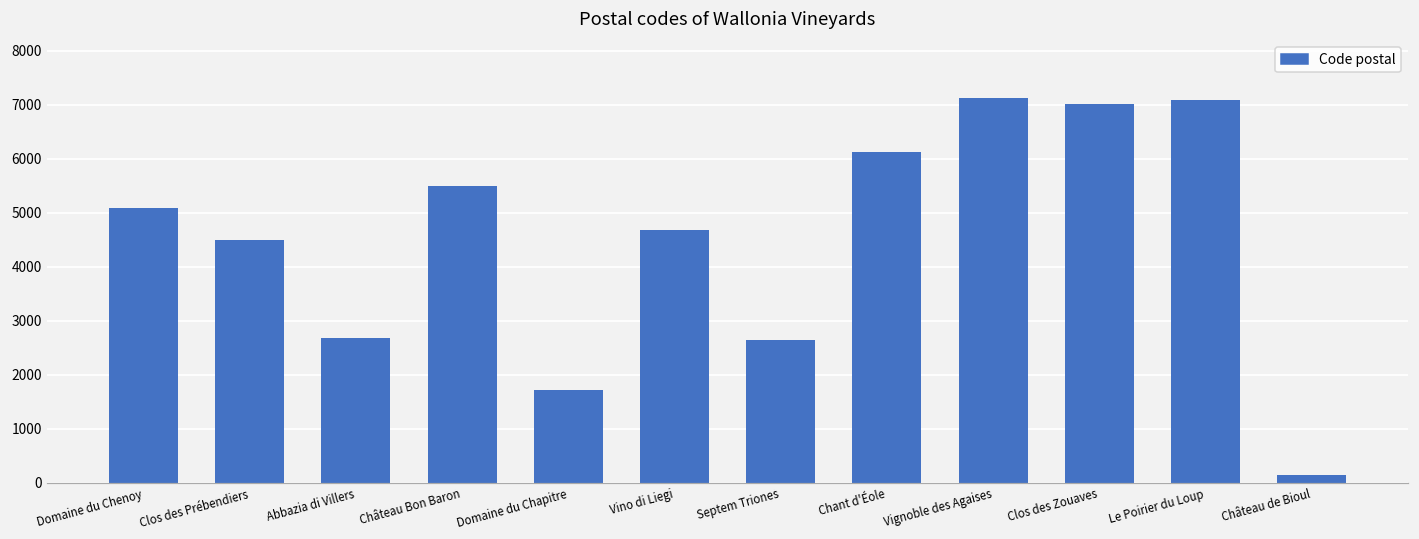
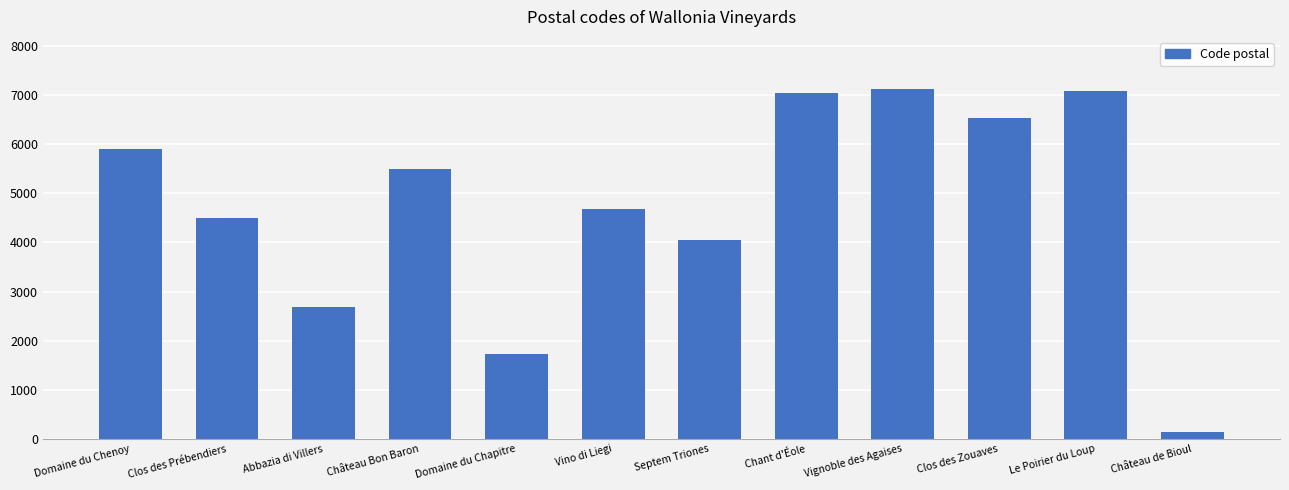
Domaine du Chenoy: 5100 -> 5900
Septem Triones: 2600 -> 4100
Chant d'Éole: 6100 -> 7000
Clos des Zouaves: 7000 -> 6500
